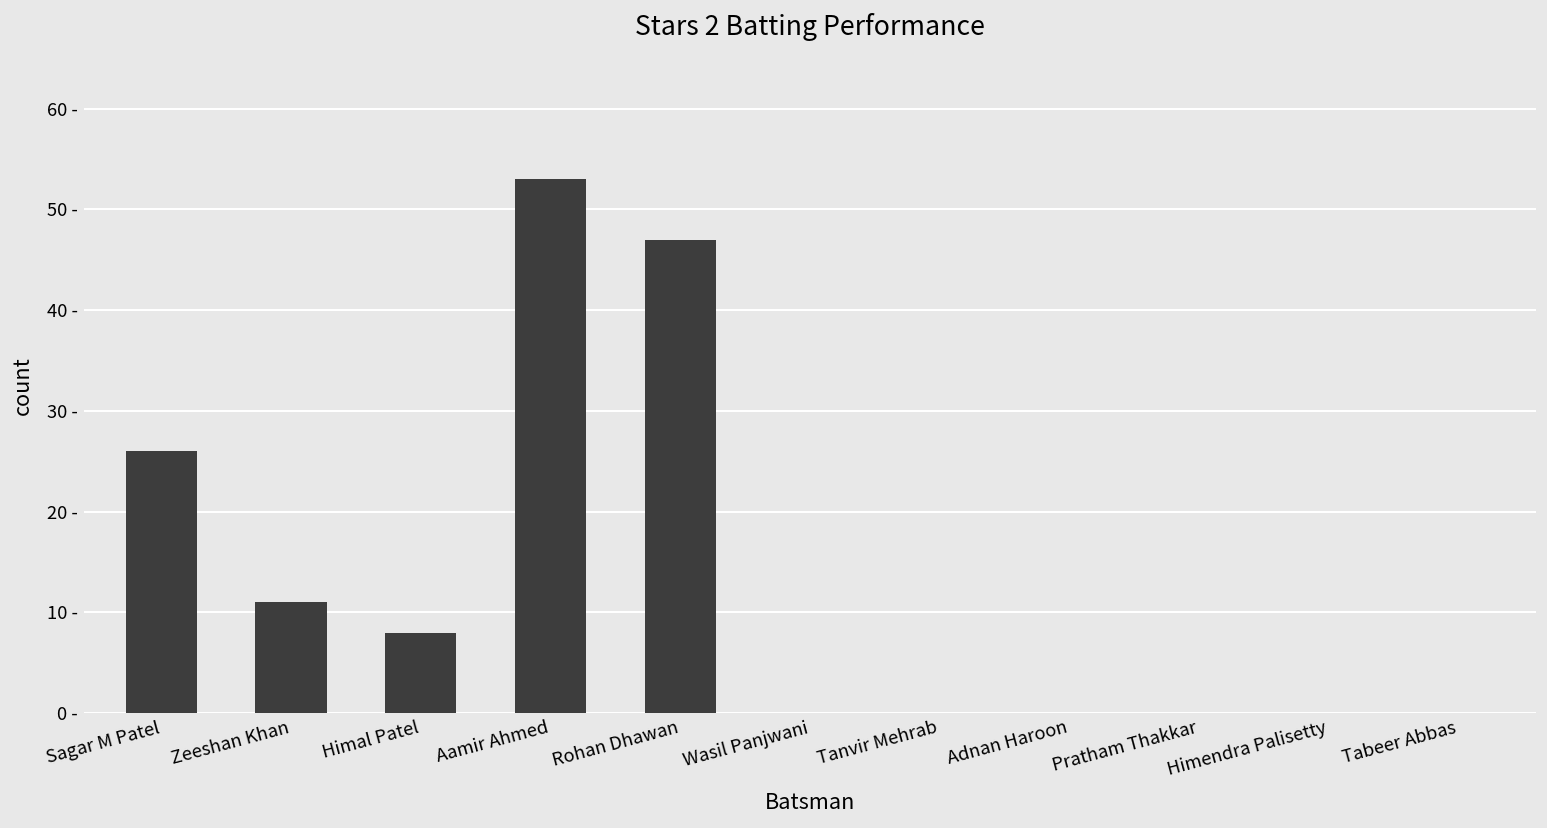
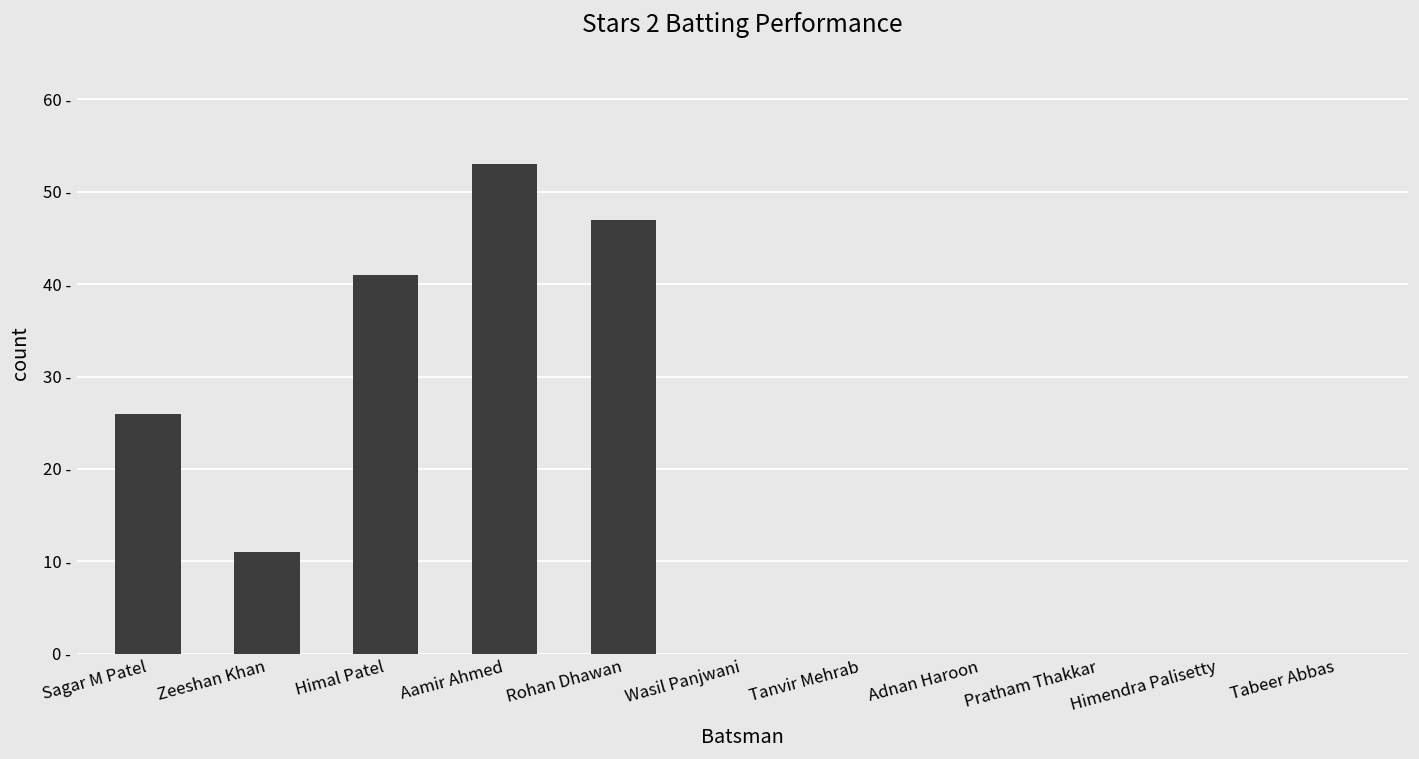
Himal Patel: 8 - -> 41 -
